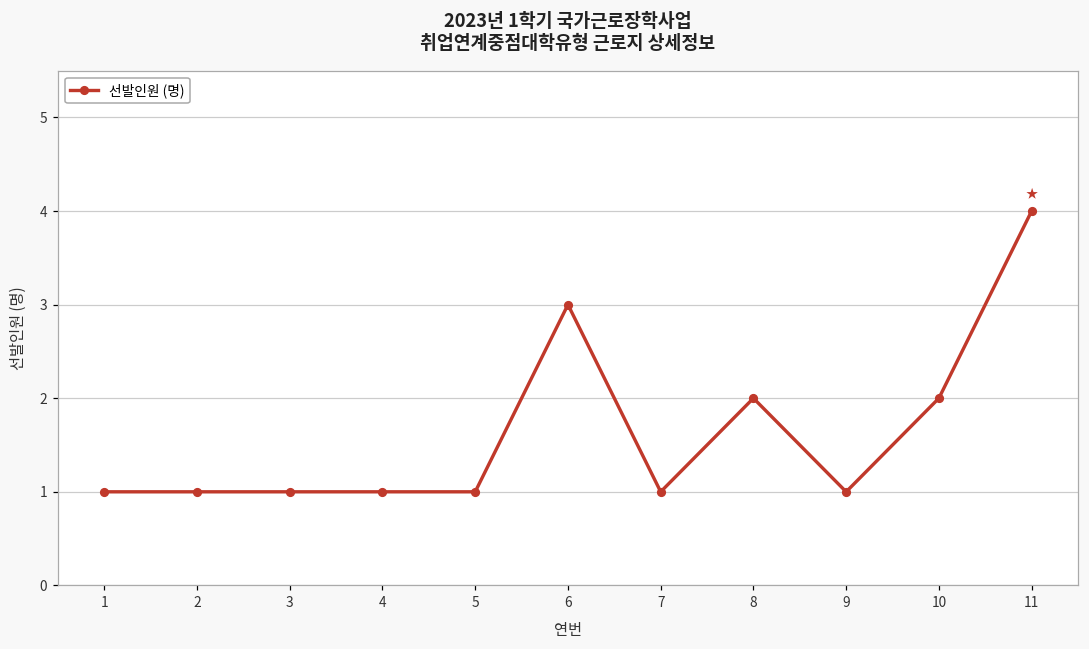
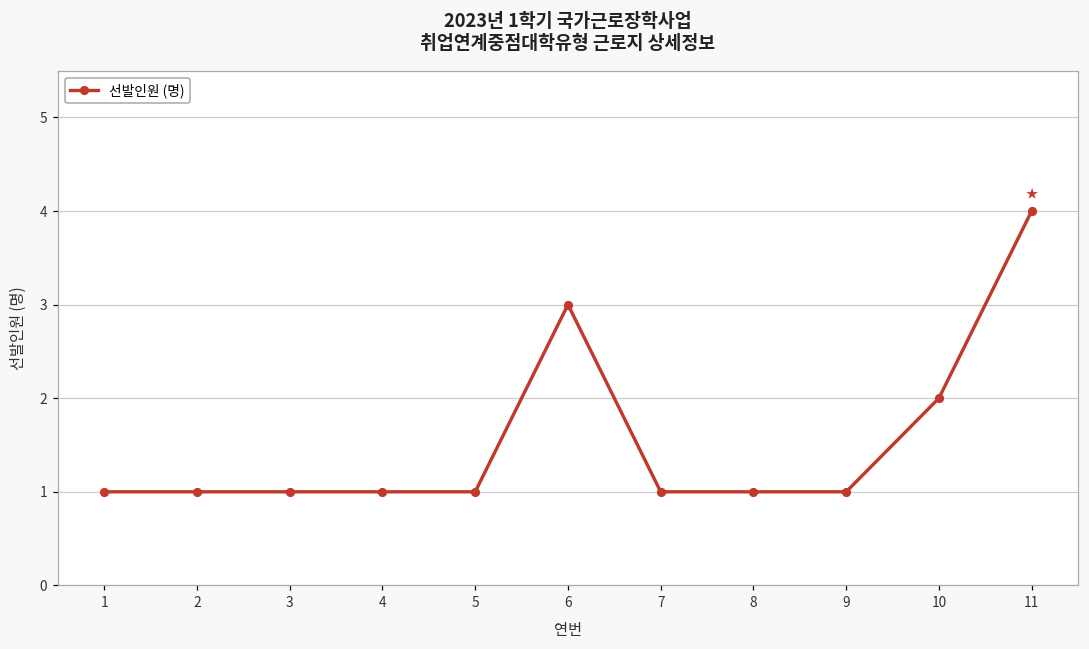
8: 2 -> 1
